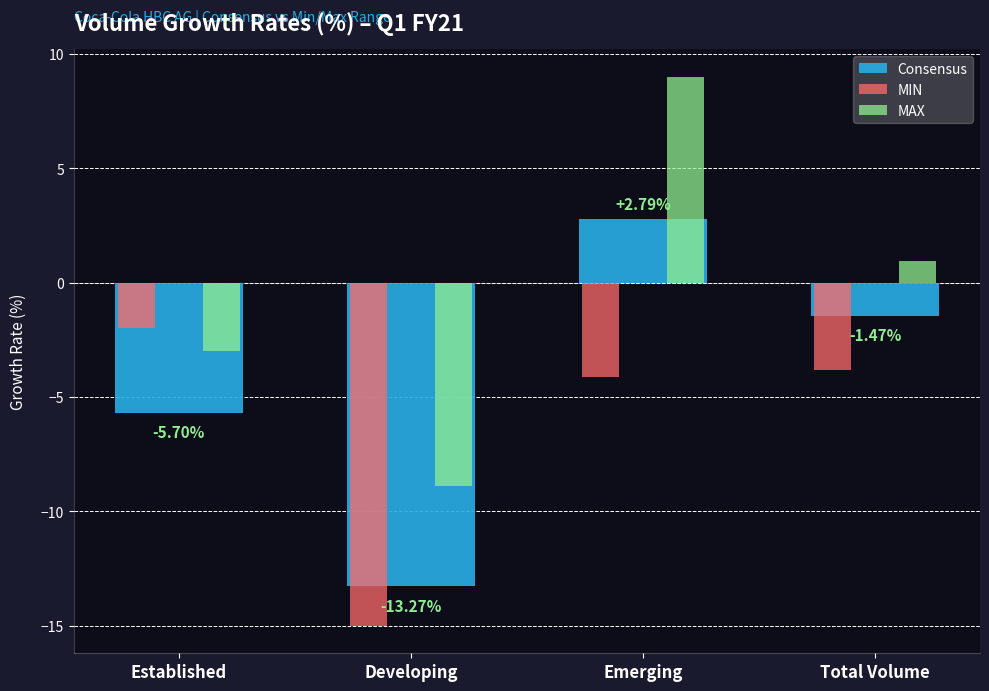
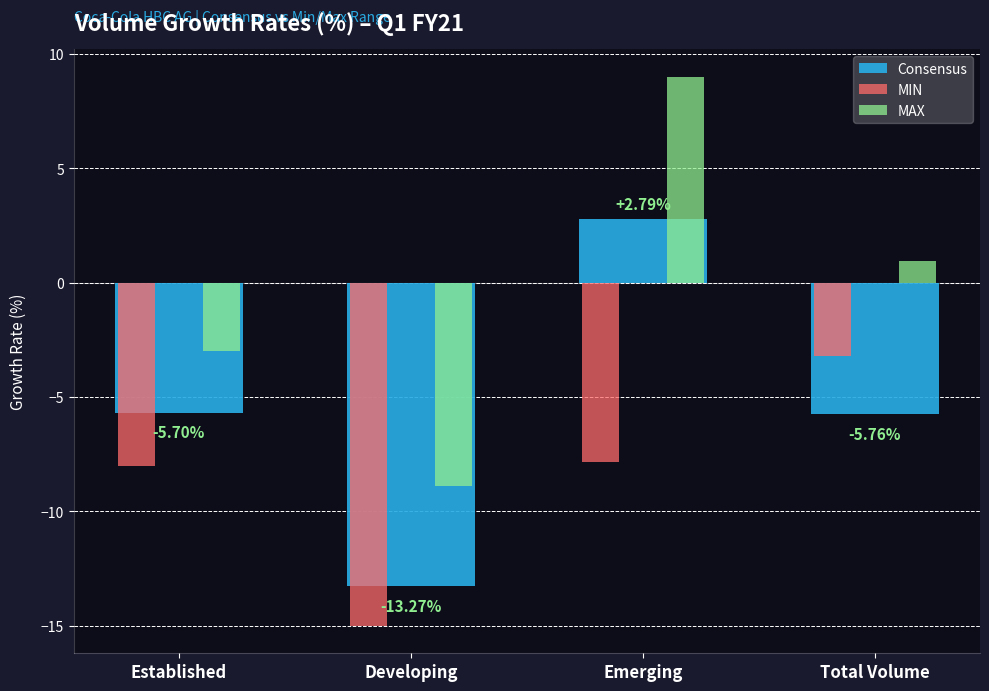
MIN, Established: -2 -> -8
MIN, Emerging: -4.1 -> -7.8
MIN, Total Volume: -3.8 -> -3.2
Consensus, Total Volume: -1.47% -> -5.76%
